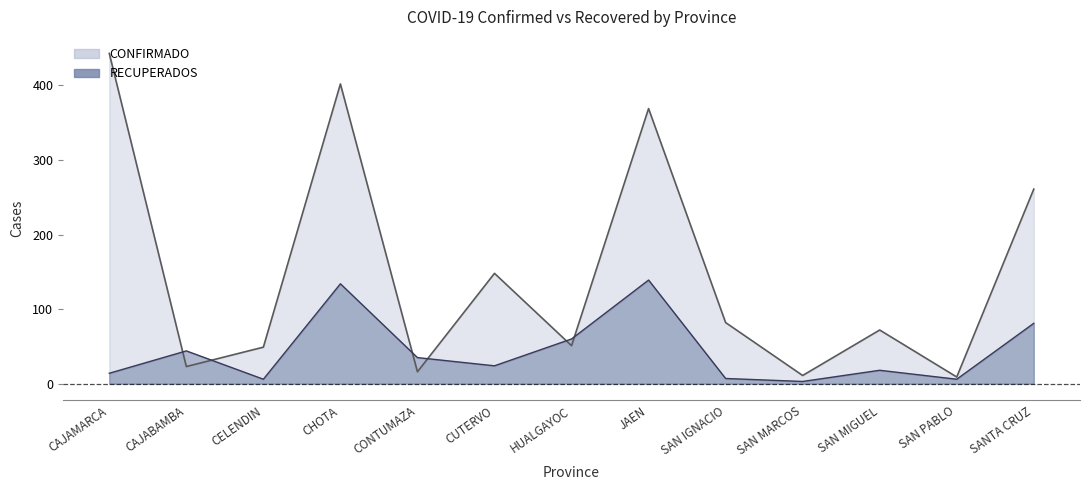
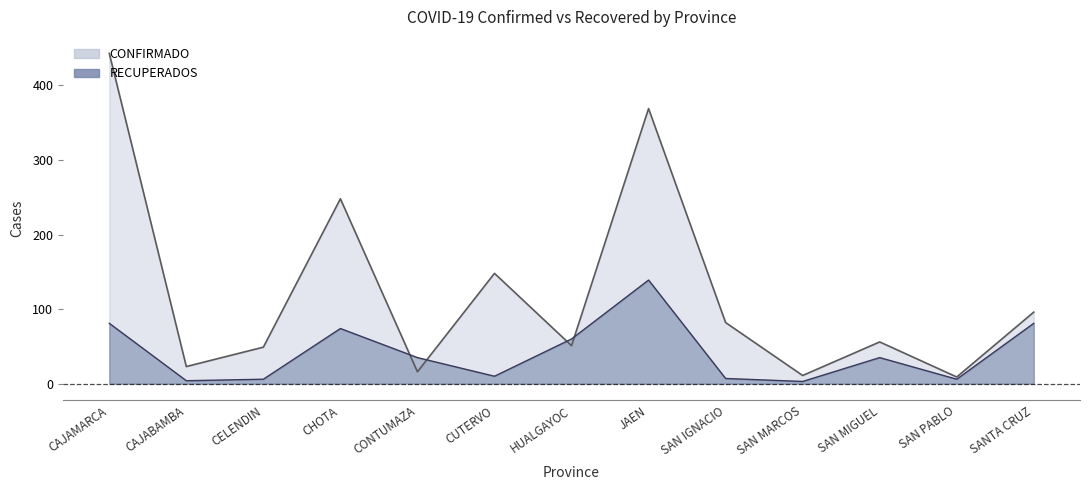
RECUPERADOS, CAJAMARCA: 10 -> 80
RECUPERADOS, CAJABAMBA: 40 -> 0
CONFIRMADO, CHOTA: 400 -> 250
RECUPERADOS, CHOTA: 130 -> 70
RECUPERADOS, CUTERVO: 20 -> 10
CONFIRMADO, SAN MIGUEL: 70 -> 60
RECUPERADOS, SAN MIGUEL: 20 -> 40
CONFIRMADO, SANTA CRUZ: 260 -> 100
